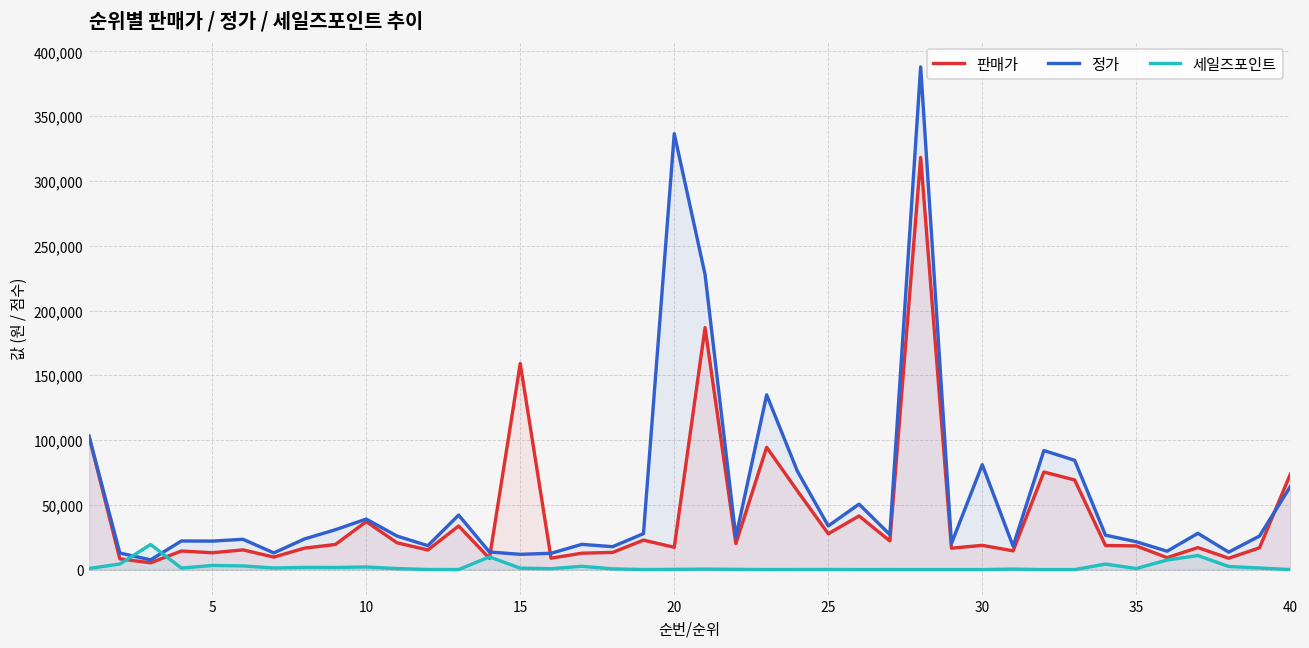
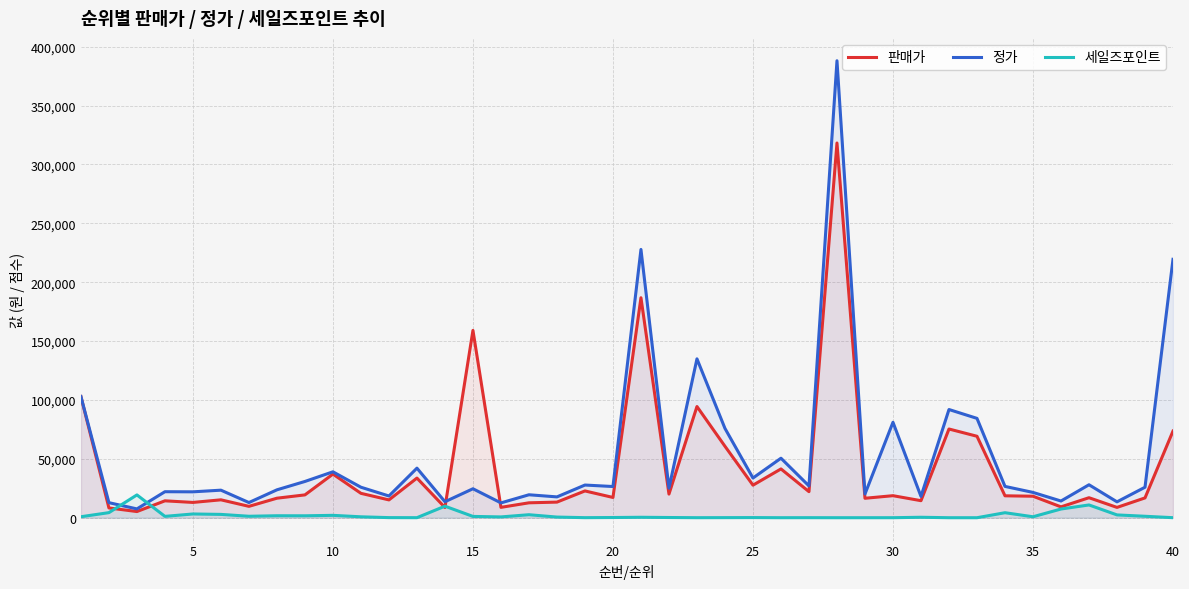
정가, 15: 12,000 -> 25,000
정가, 20: 337,000 -> 27,000
정가, 40: 64,000 -> 219,000
